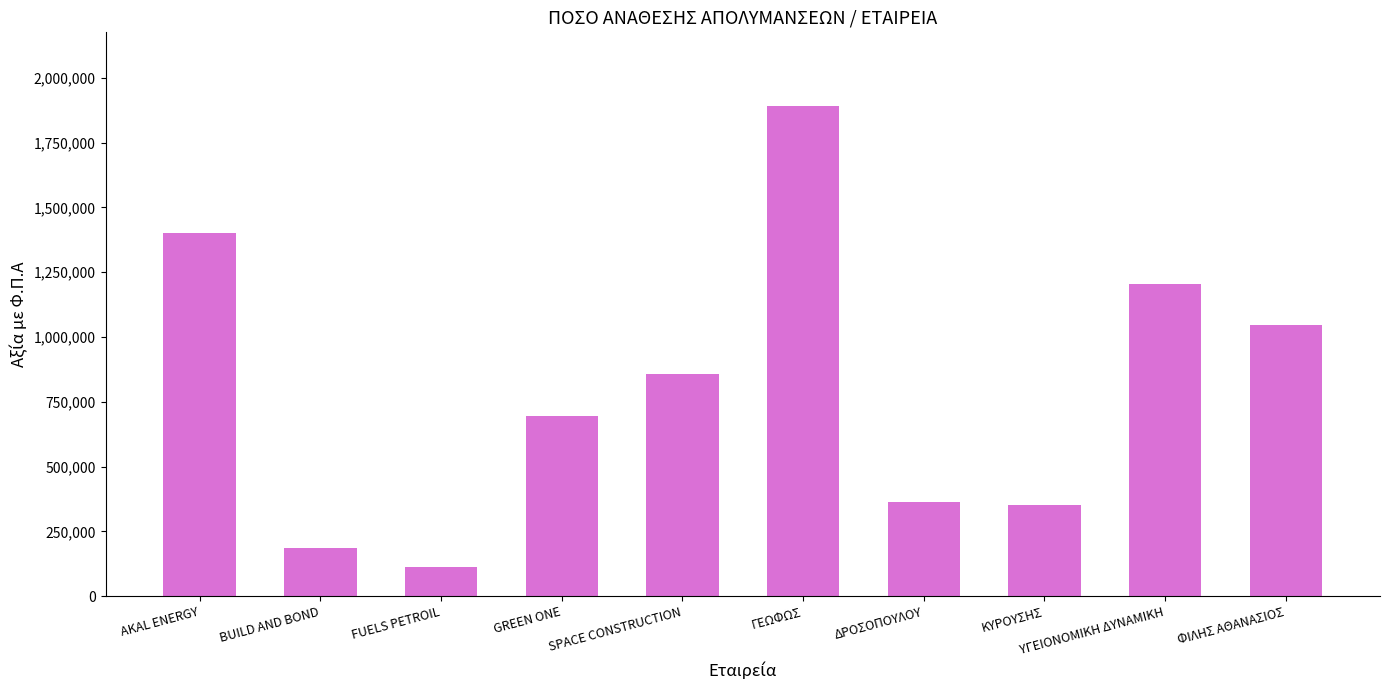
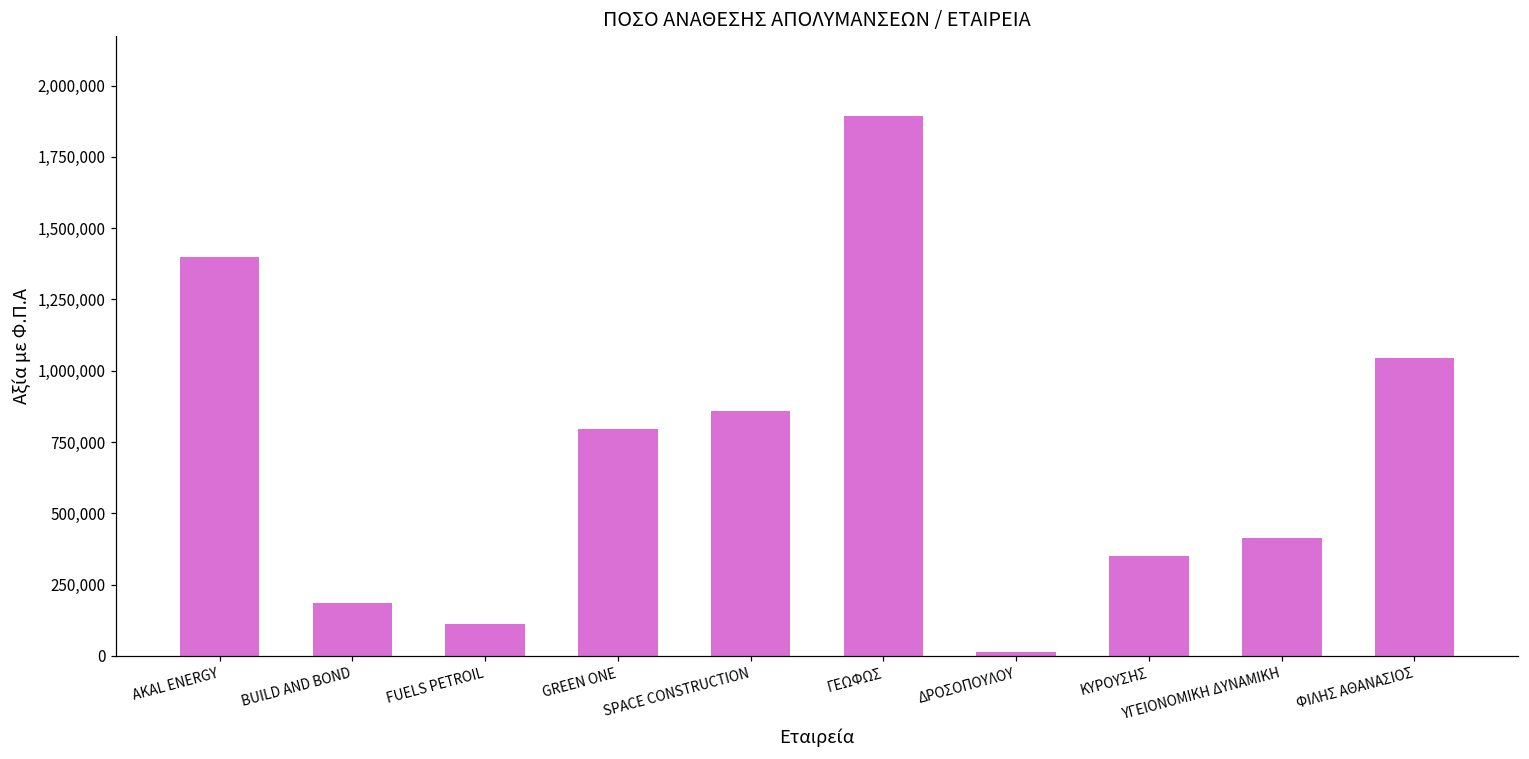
GREEN ONE: 700,000 -> 800,000
ΔΡΟΣΟΠΟΥΛΟΥ: 360,000 -> 10,000
ΥΓΕΙΟΝΟΜΙΚΗ ΔΥΝΑΜΙΚΗ: 1,200,000 -> 410,000
